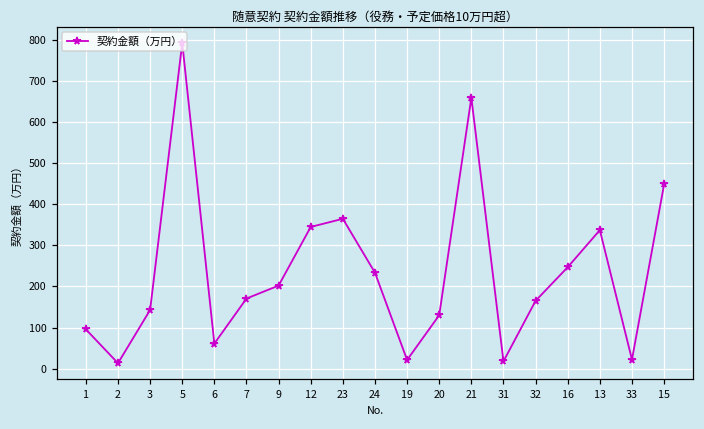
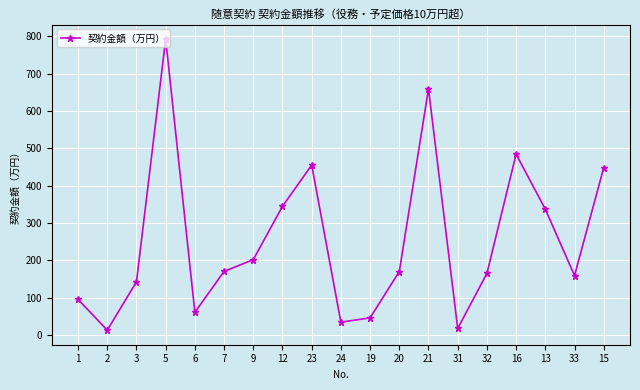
23: 360 -> 460
24: 230 -> 30
19: 20 -> 50
20: 130 -> 170
16: 250 -> 480
33: 20 -> 160
